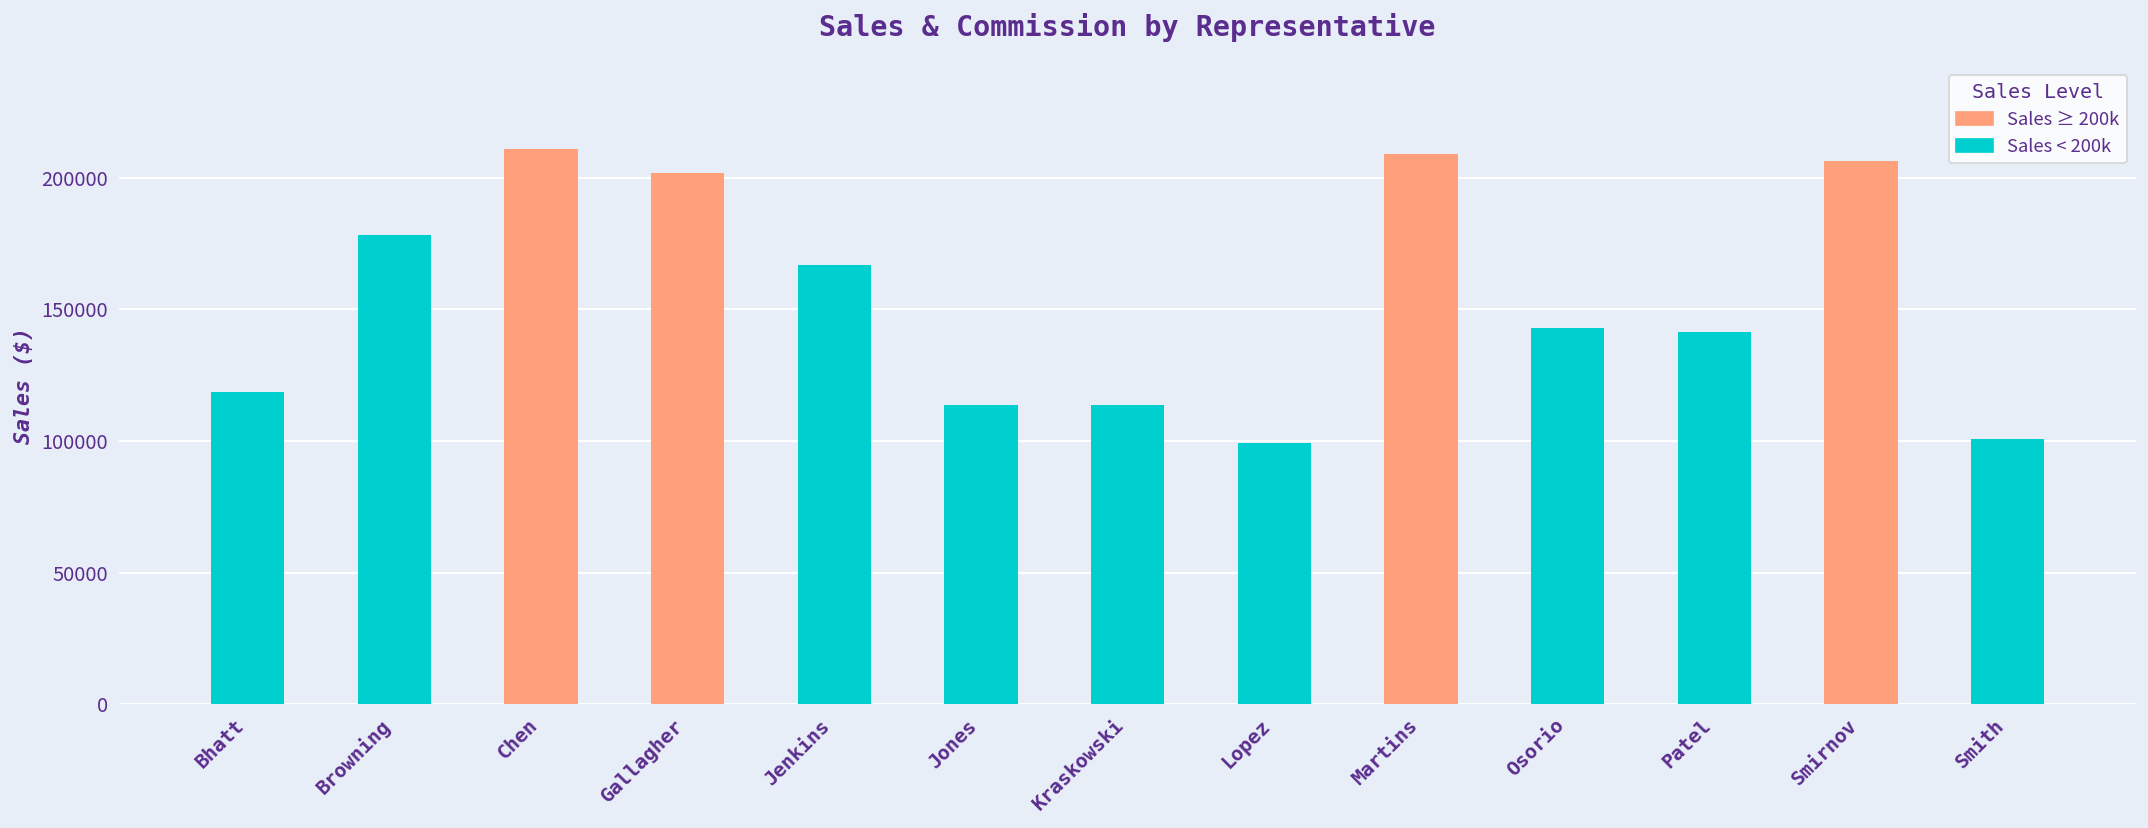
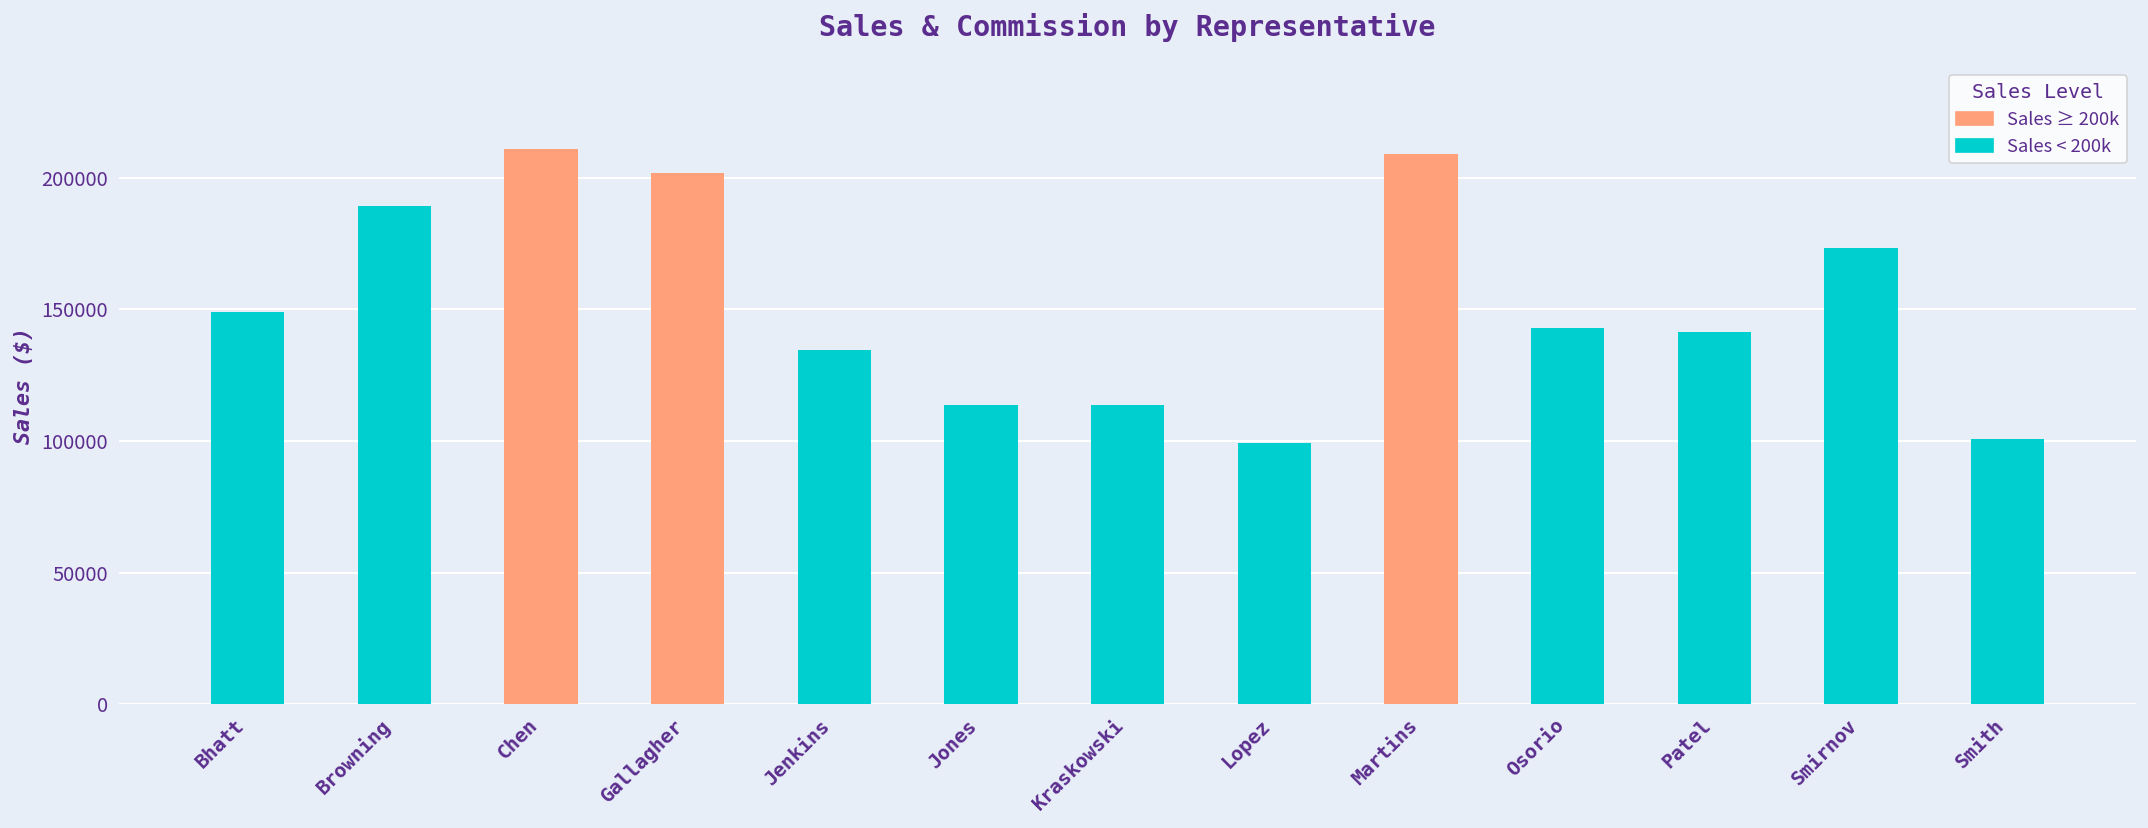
Bhatt: 119000 -> 149000
Browning: 178000 -> 189000
Jenkins: 167000 -> 135000
Smirnov: 206000 -> 173000
